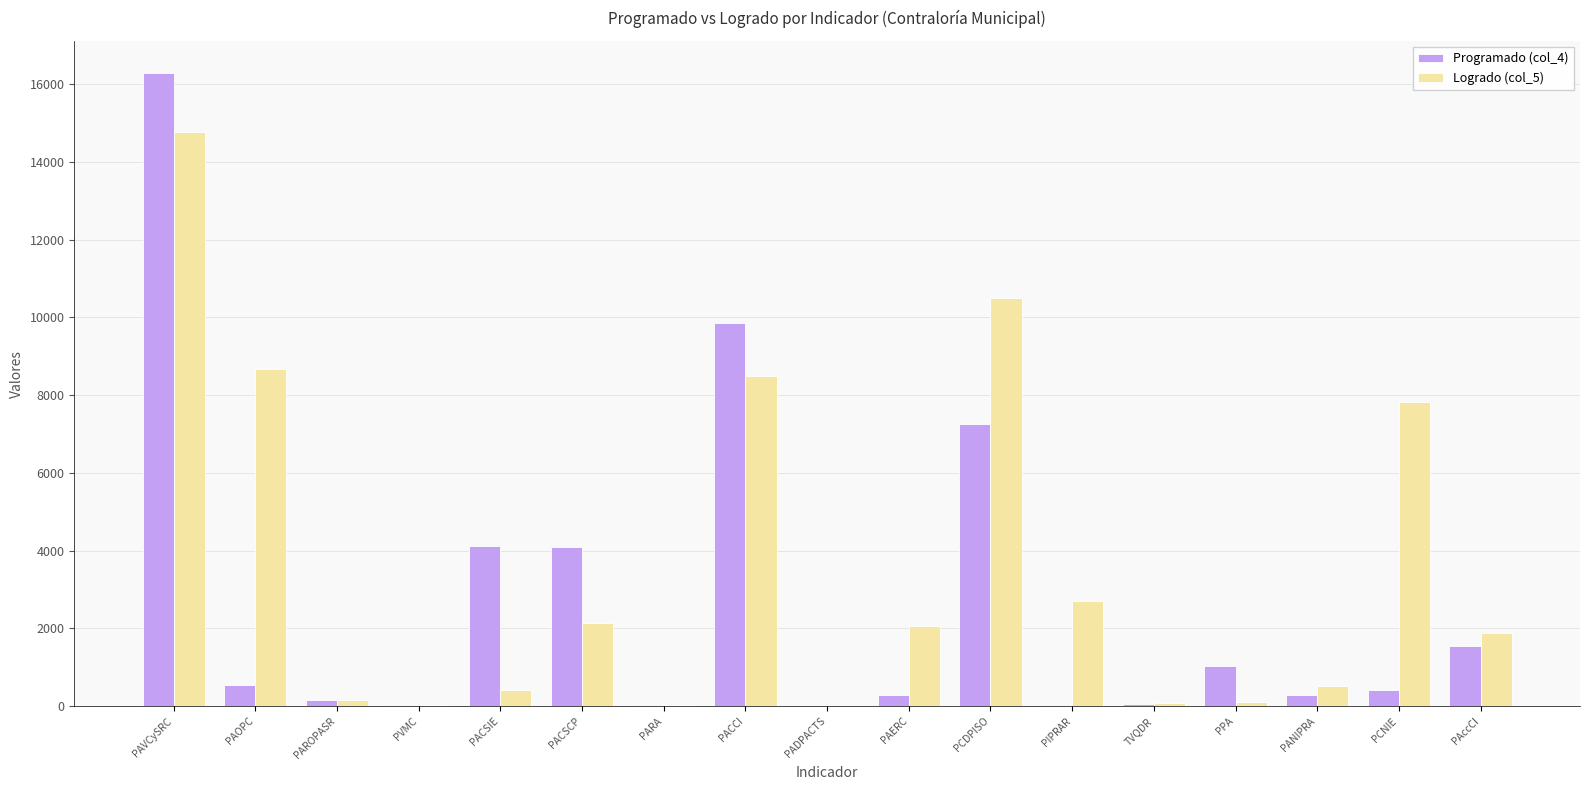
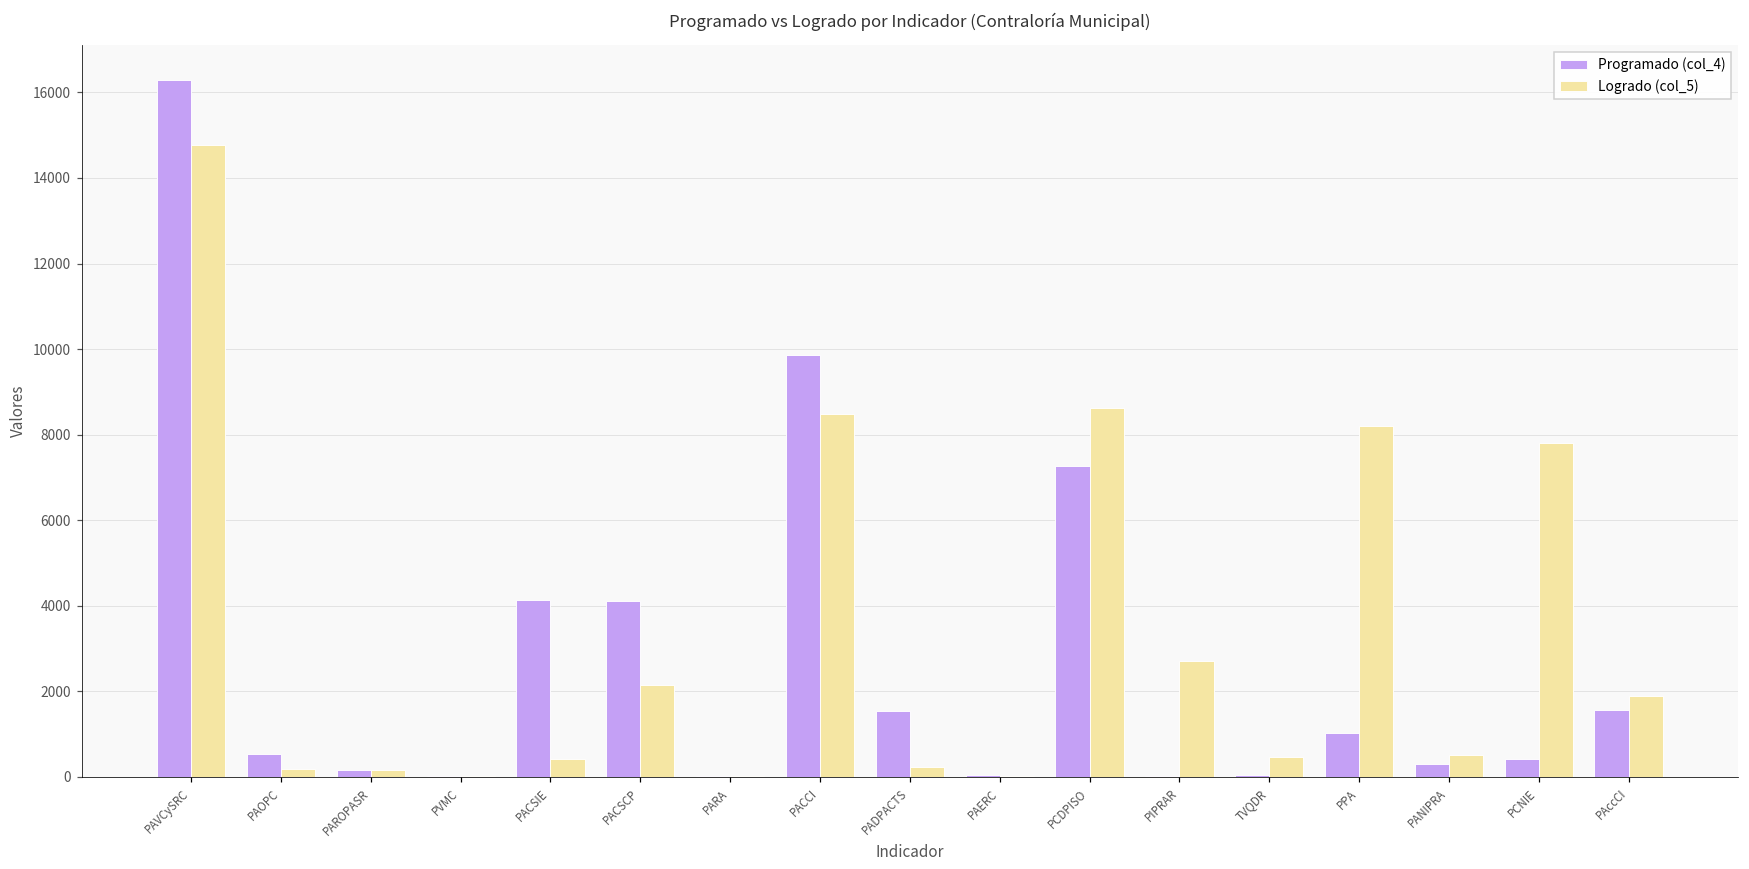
Logrado (col_5), PAOPC: 8700 -> 200
Programado (col_4), PADPACTS: 0 -> 1500
Logrado (col_5), PADPACTS: 0 -> 200
Programado (col_4), PAERC: 300 -> 100
Logrado (col_5), PAERC: 2100 -> 0
Logrado (col_5), PCDPISO: 10500 -> 8600
Logrado (col_5), TVQDR: 100 -> 500
Logrado (col_5), PPA: 100 -> 8200
